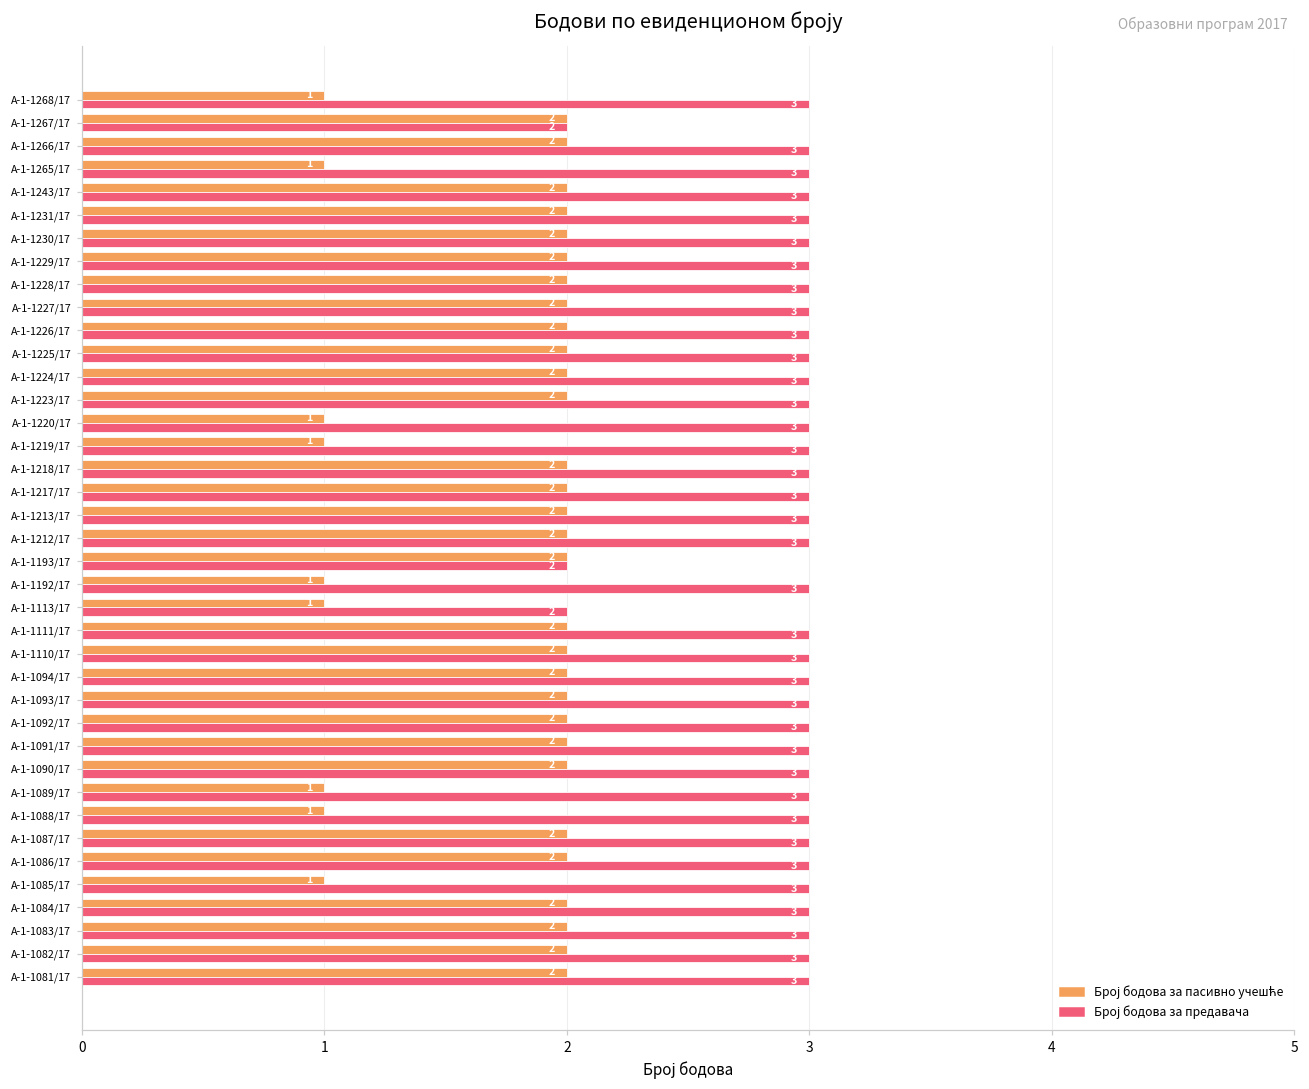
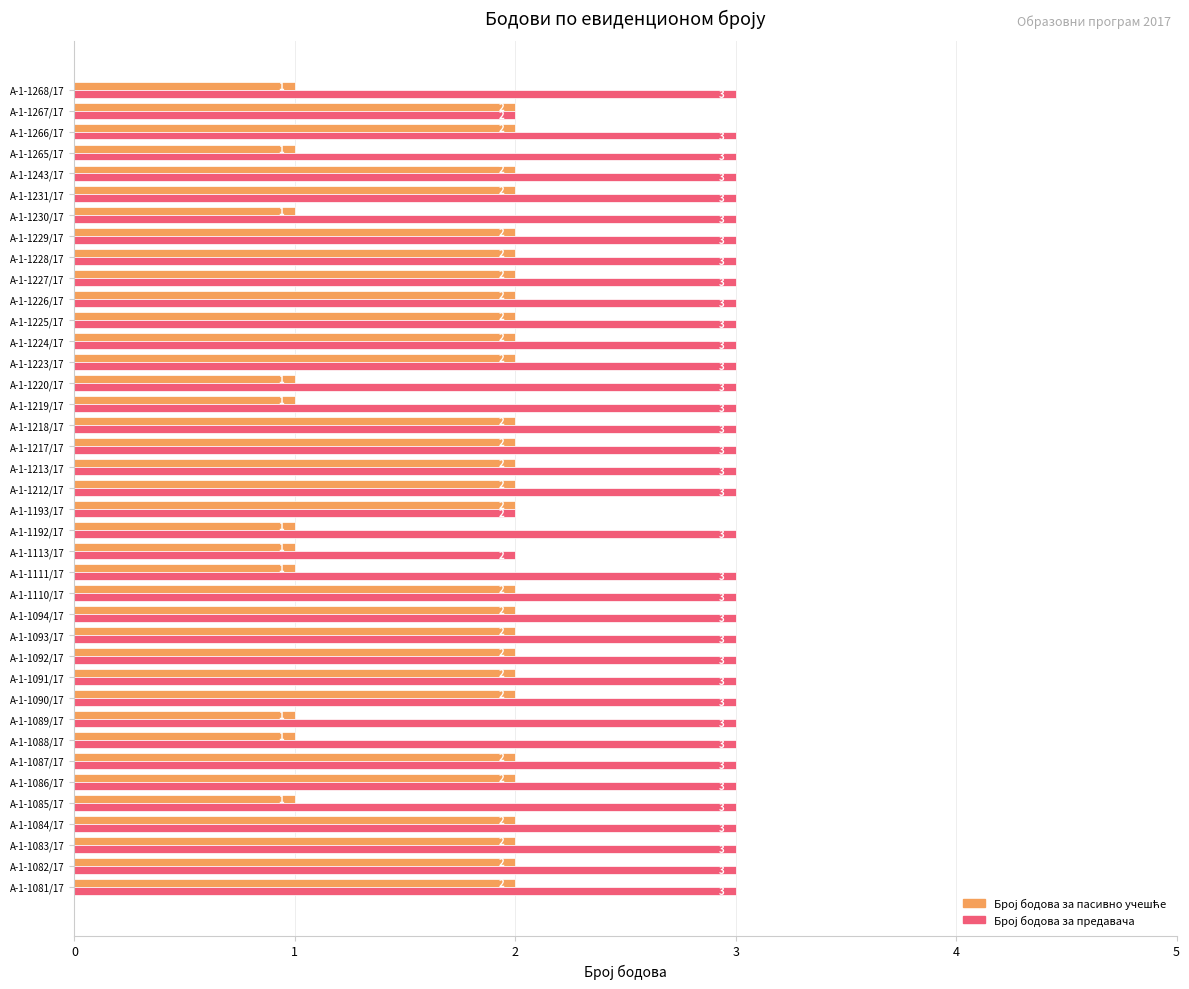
Број бодова за пасивно учешће, А-1-1230/17: 2 -> 1
Број бодова за пасивно учешће, А-1-1111/17: 2 -> 1
